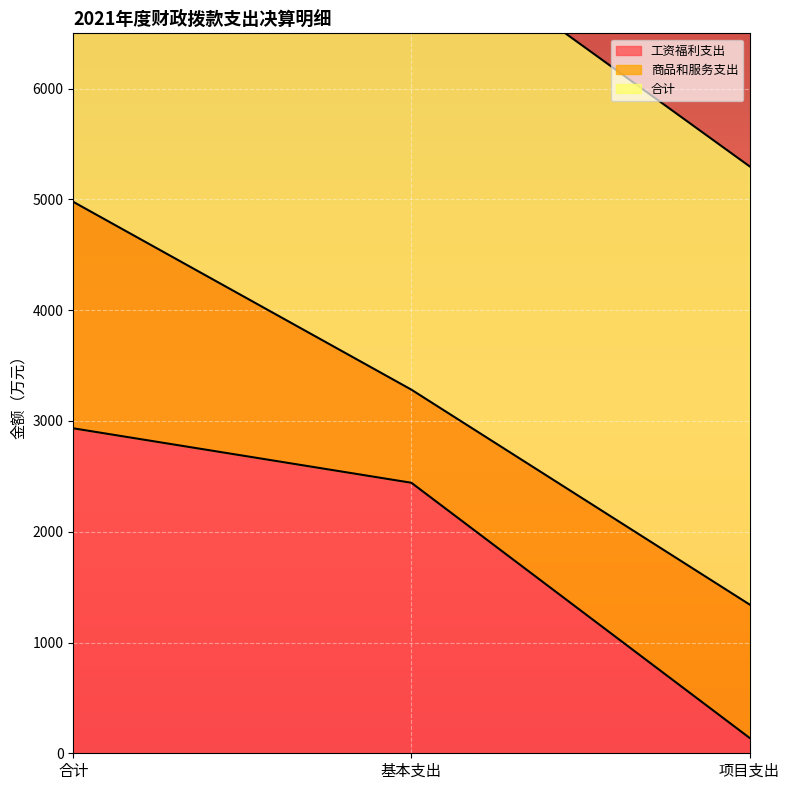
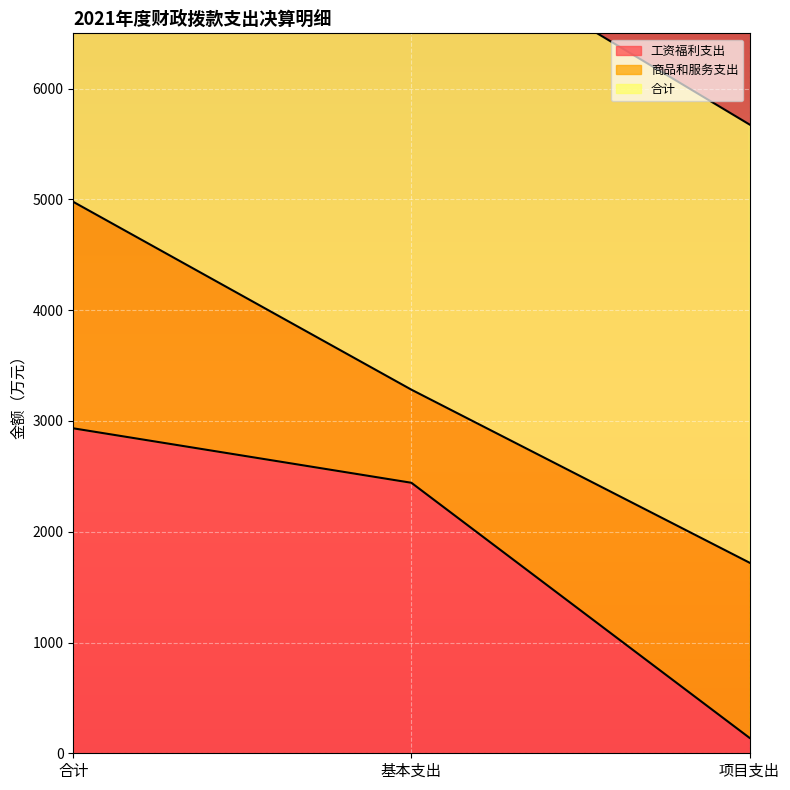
商品和服务支出, 项目支出: 1200 -> 1580
